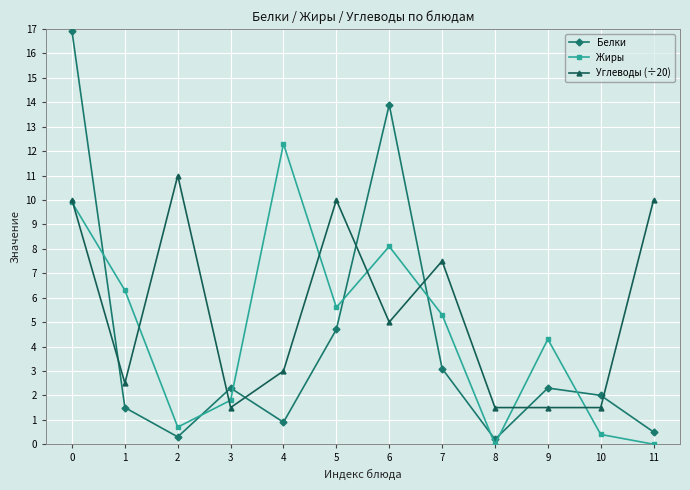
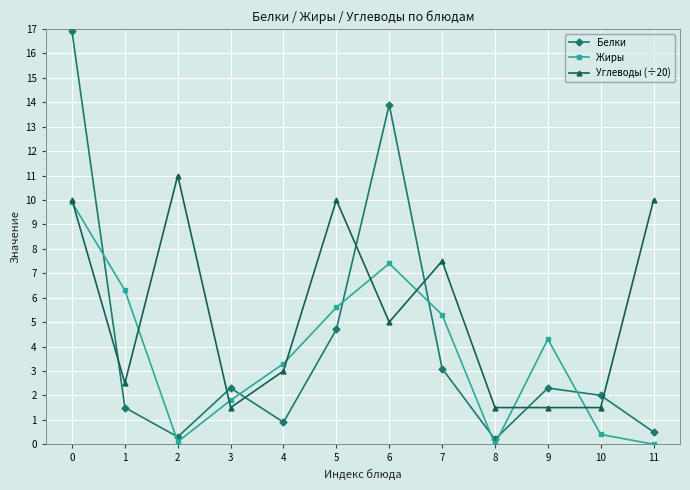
Жиры, 2: 0.7 -> 0.1
Жиры, 4: 12.3 -> 3.3
Жиры, 6: 8.1 -> 7.4
